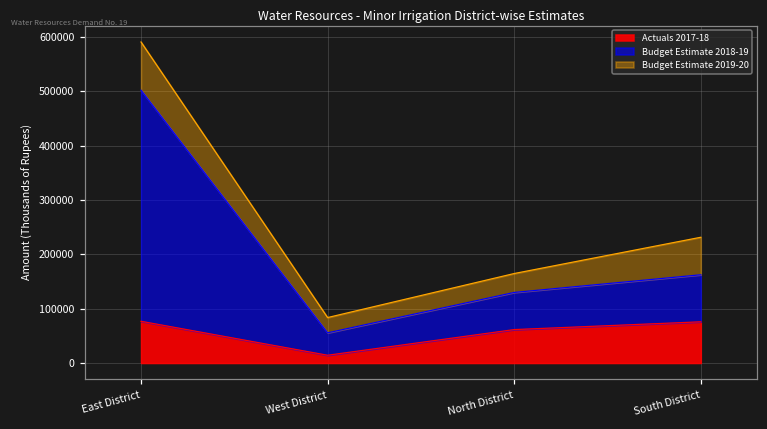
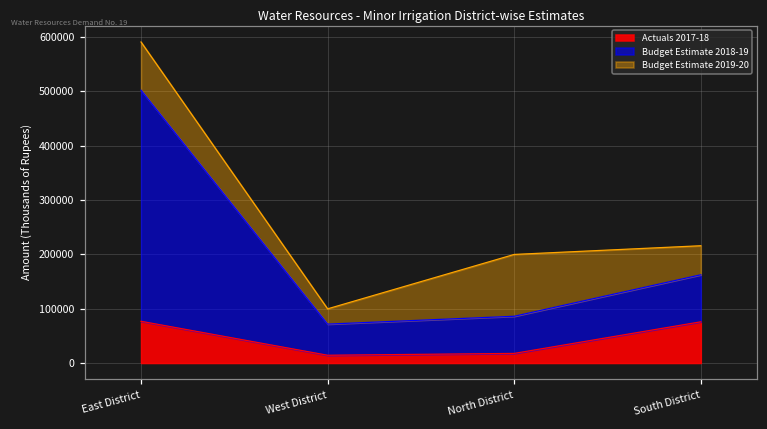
Budget Estimate 2018-19, West District: 40000 -> 60000
Actuals 2017-18, North District: 60000 -> 20000
Budget Estimate 2019-20, North District: 30000 -> 110000
Budget Estimate 2019-20, South District: 70000 -> 50000
